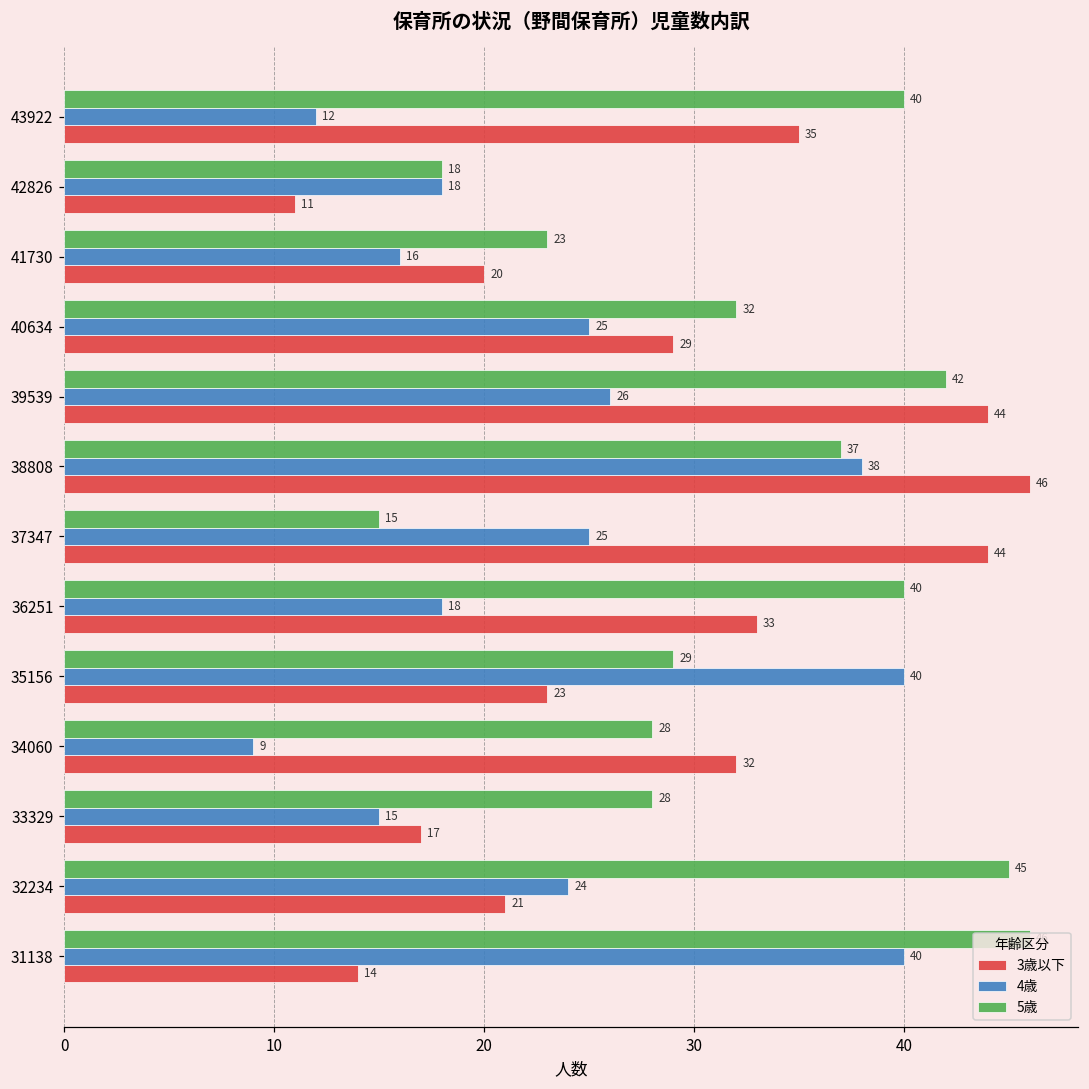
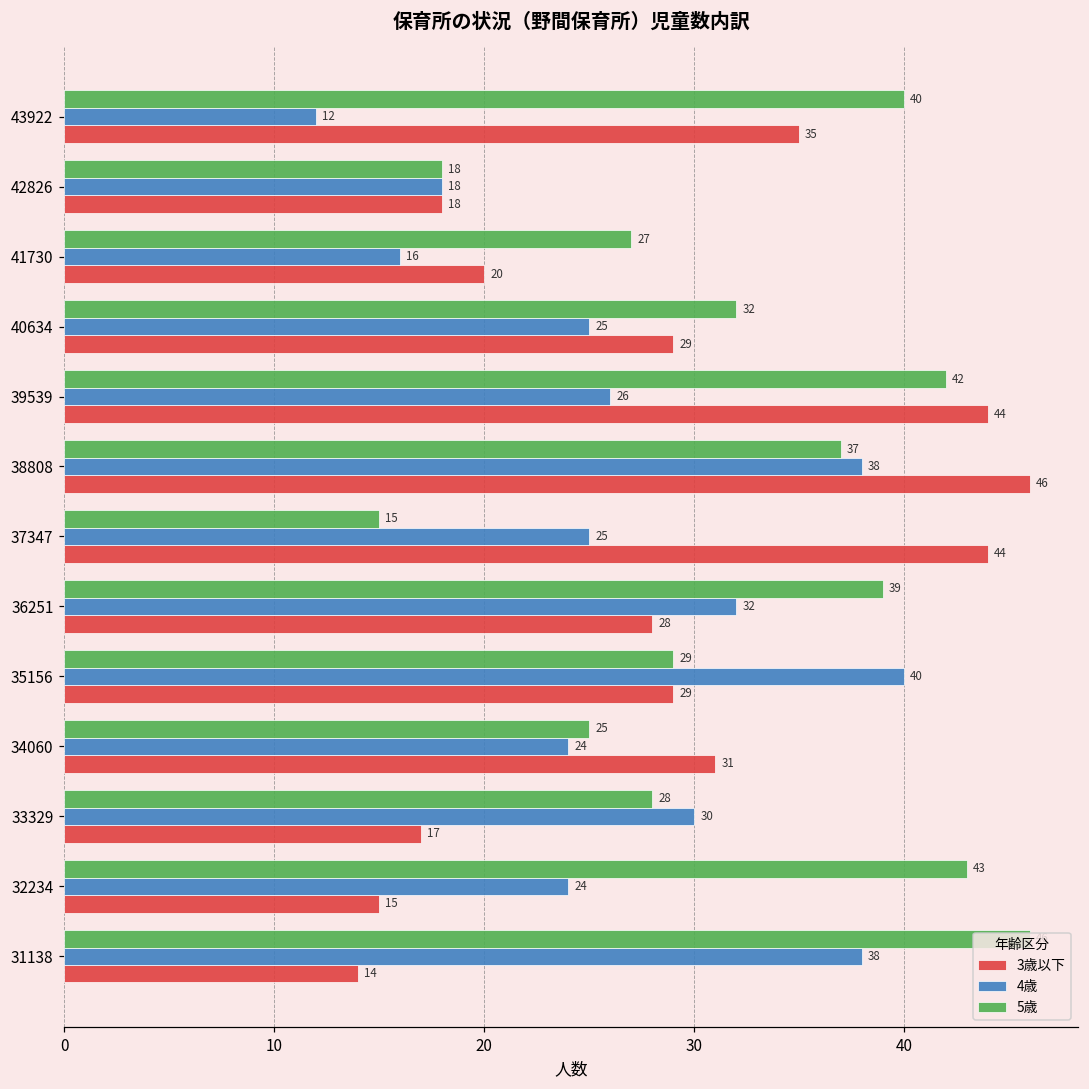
3歳以下, 42826: 11 -> 18
5歳, 41730: 23 -> 27
5歳, 36251: 40 -> 39
4歳, 36251: 18 -> 32
3歳以下, 36251: 33 -> 28
3歳以下, 35156: 23 -> 29
5歳, 34060: 28 -> 25
4歳, 34060: 9 -> 24
3歳以下, 34060: 32 -> 31
4歳, 33329: 15 -> 30
5歳, 32234: 45 -> 43
3歳以下, 32234: 21 -> 15
4歳, 31138: 40 -> 38
